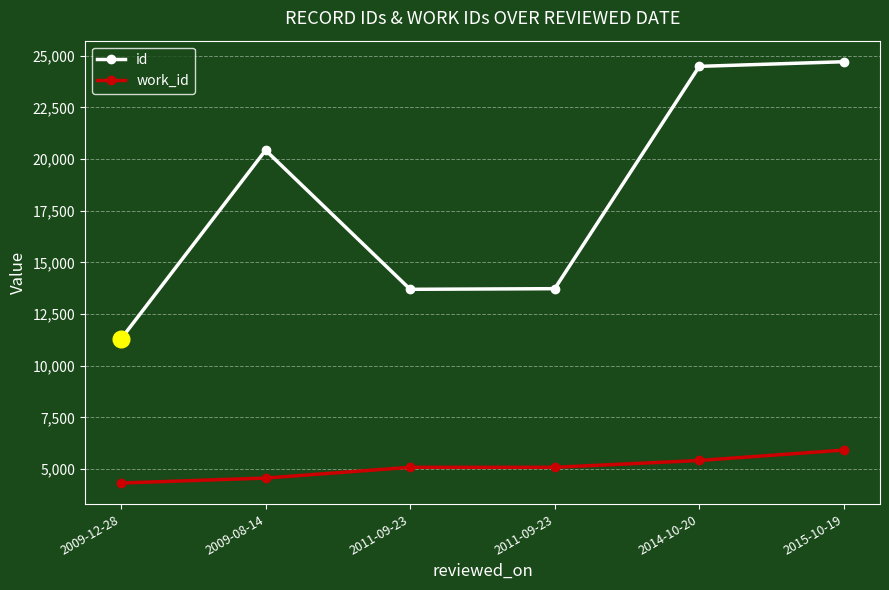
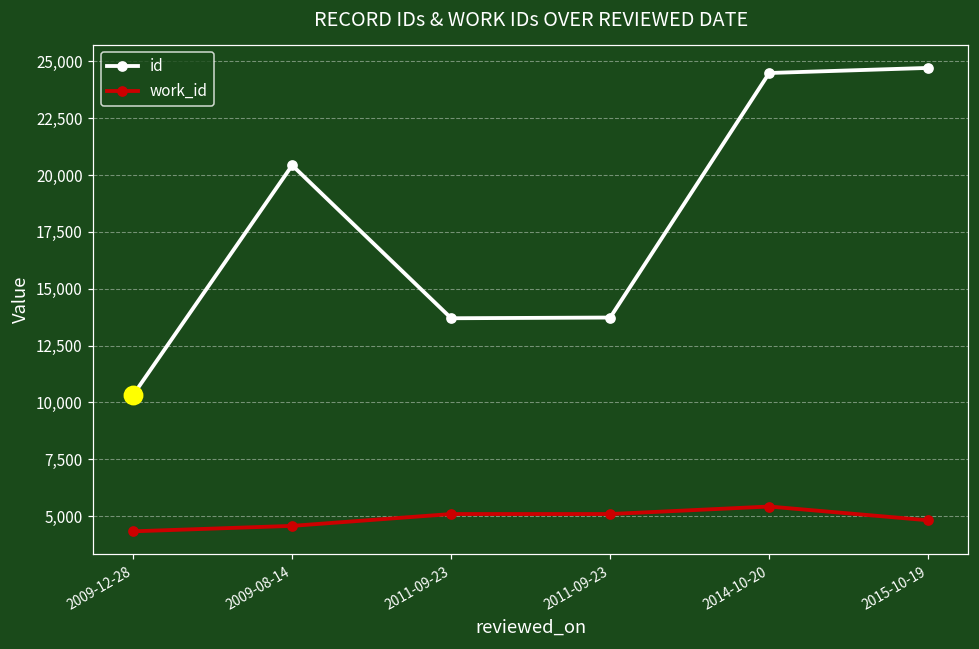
id, 2009-12-28: 11,300 -> 10,300
work_id, 2015-10-19: 5,900 -> 4,800
